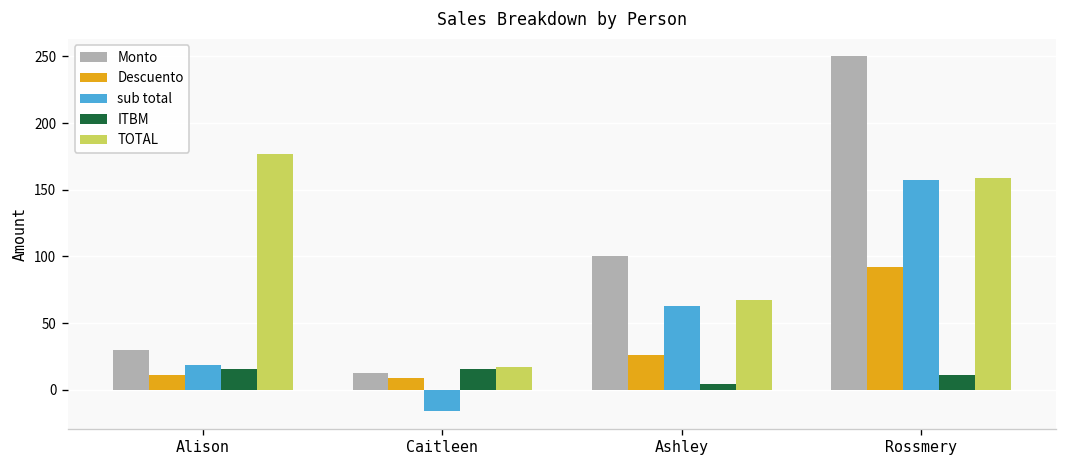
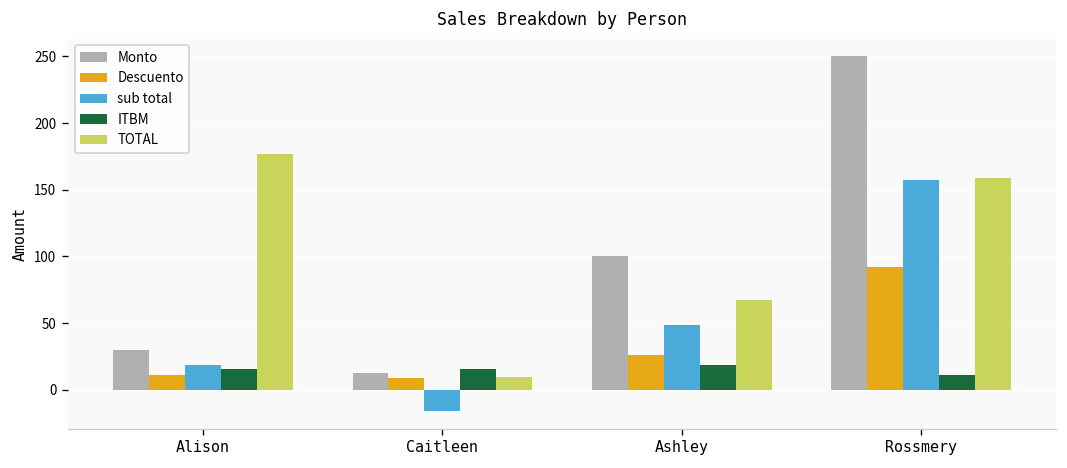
TOTAL, Caitleen: 17 -> 9
sub total, Ashley: 63 -> 49
ITBM, Ashley: 4 -> 19
